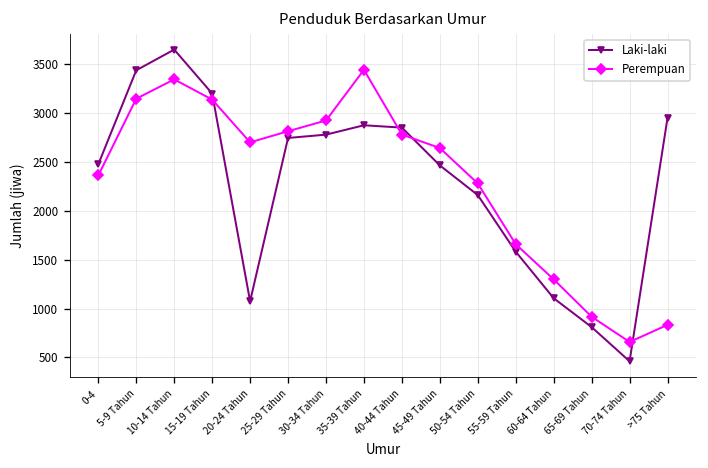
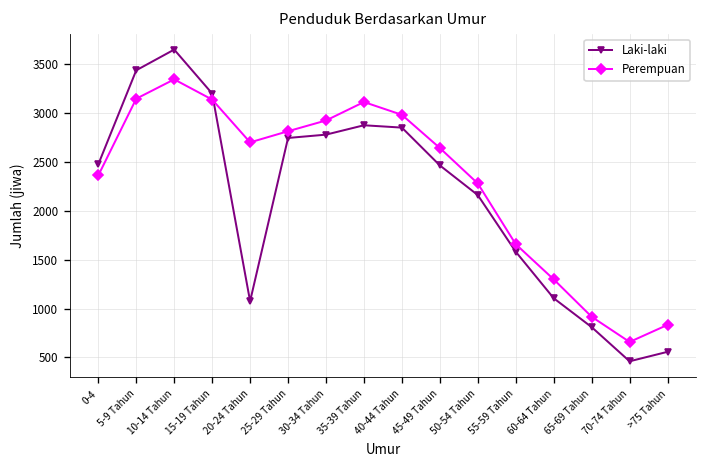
Perempuan, 35-39 Tahun: 3400 -> 3100
Perempuan, 40-44 Tahun: 2800 -> 3000
Laki-laki, >75 Tahun: 3000 -> 600
